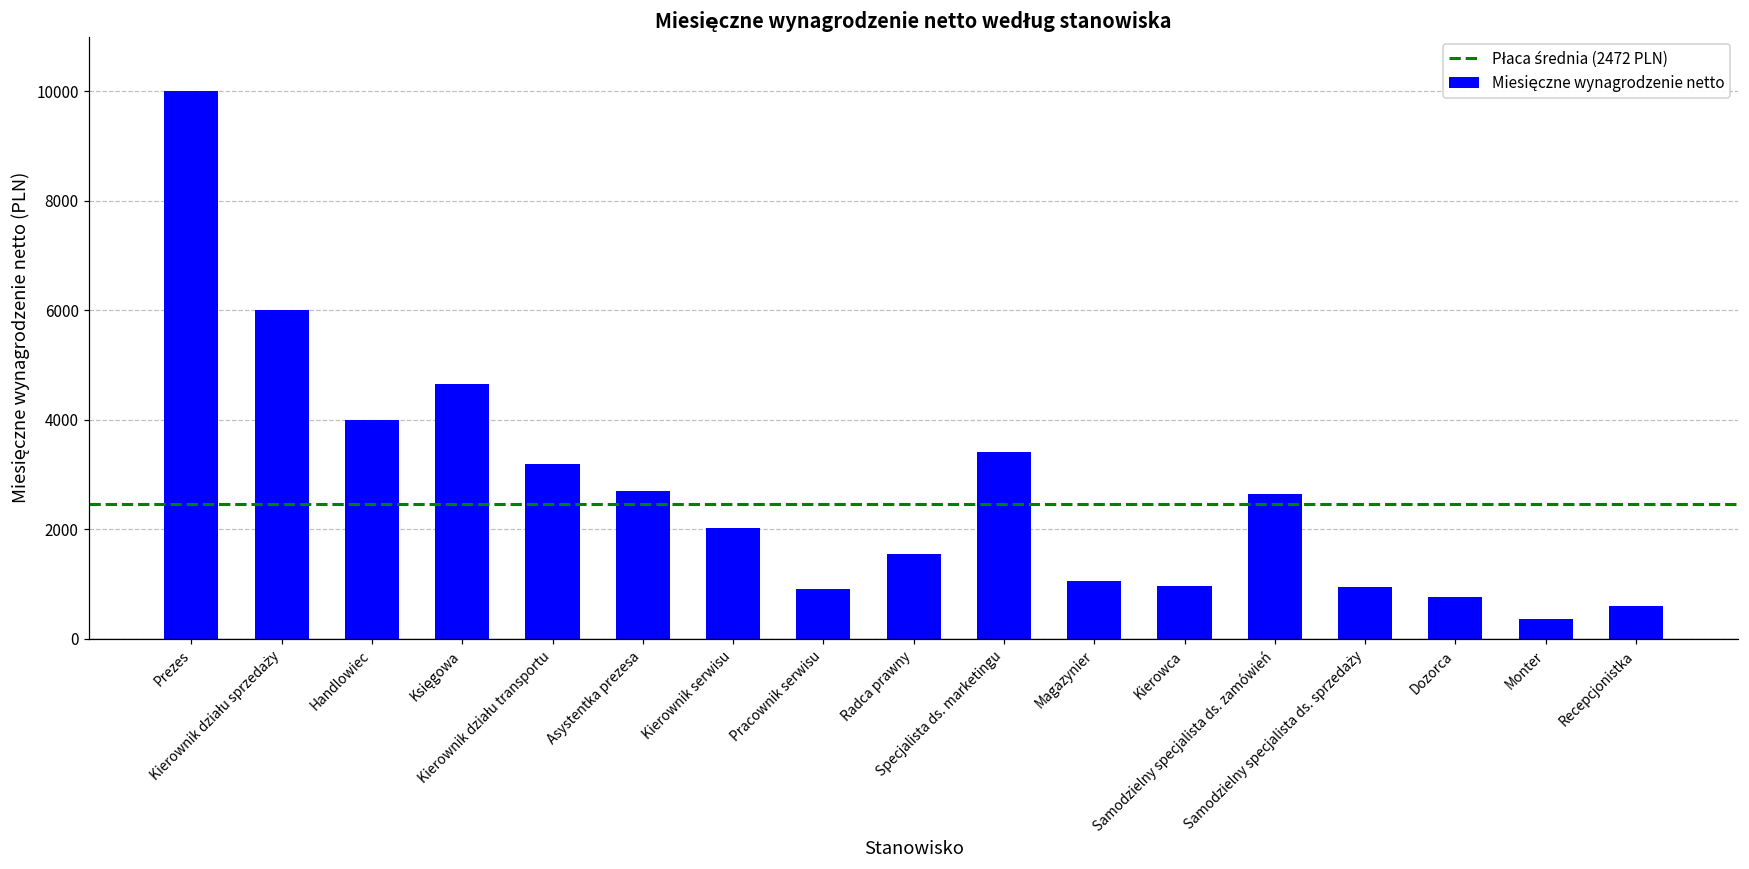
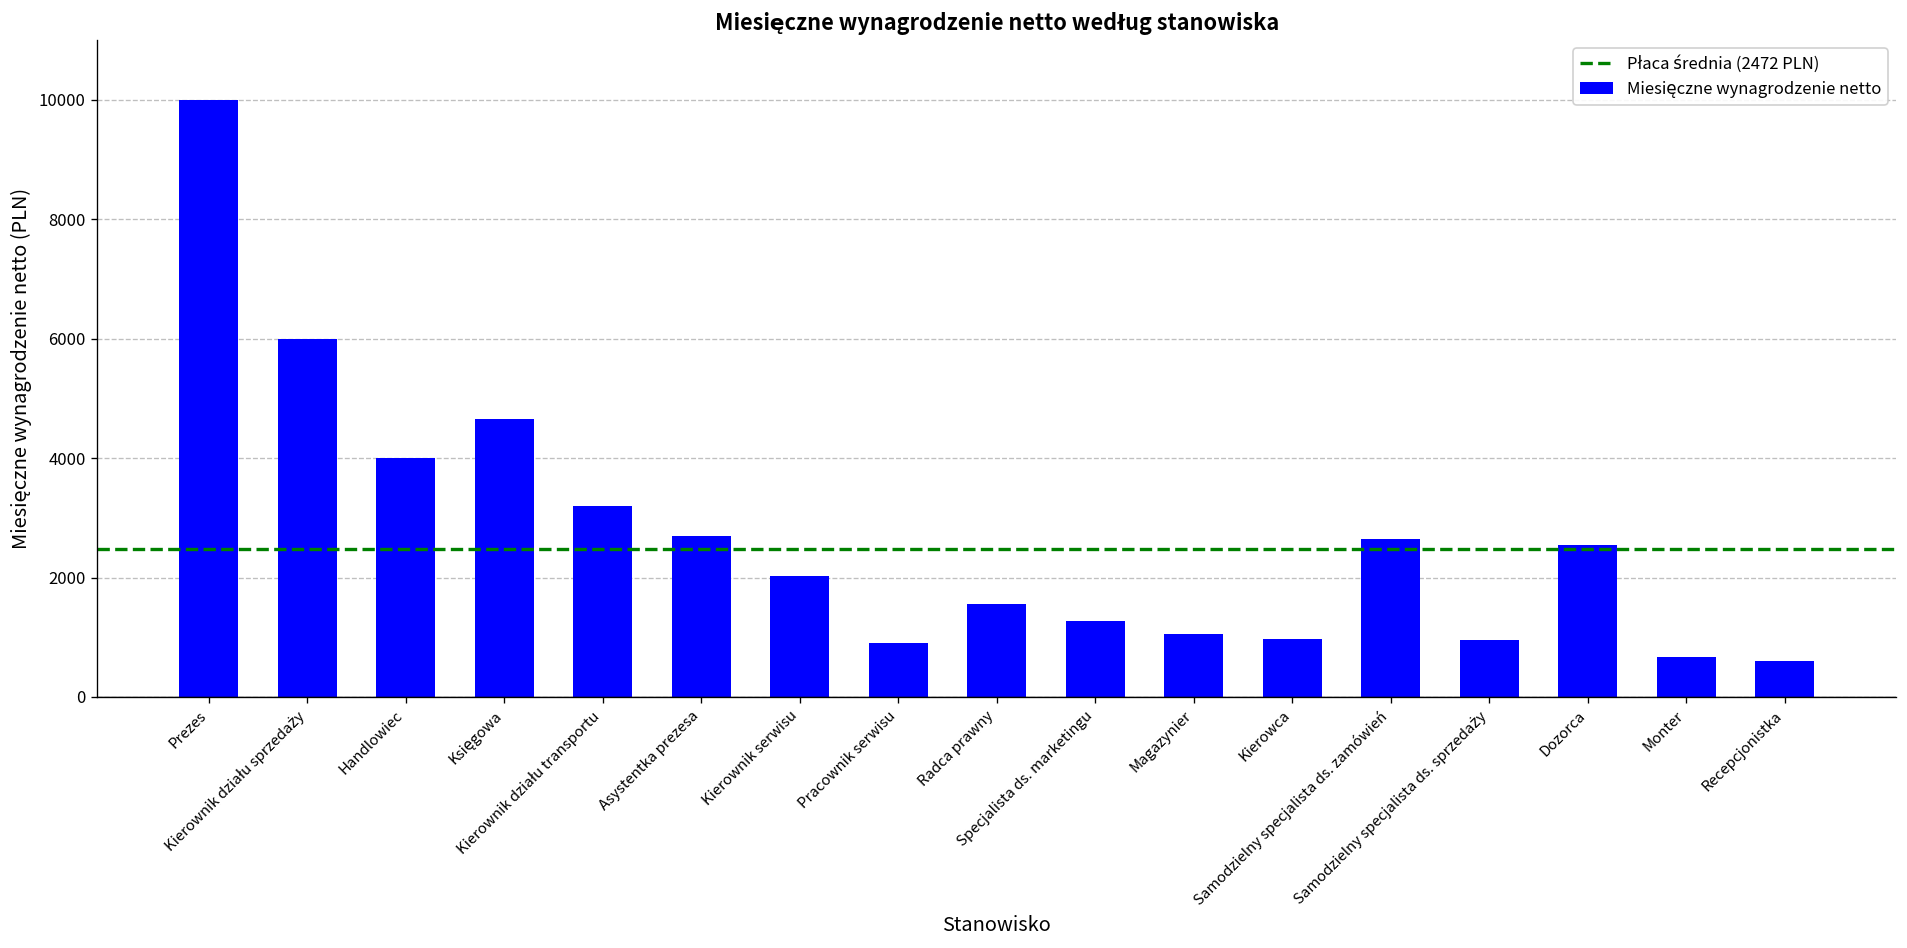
Specjalista ds. marketingu: 3400 -> 1300
Dozorca: 800 -> 2500
Monter: 400 -> 700
